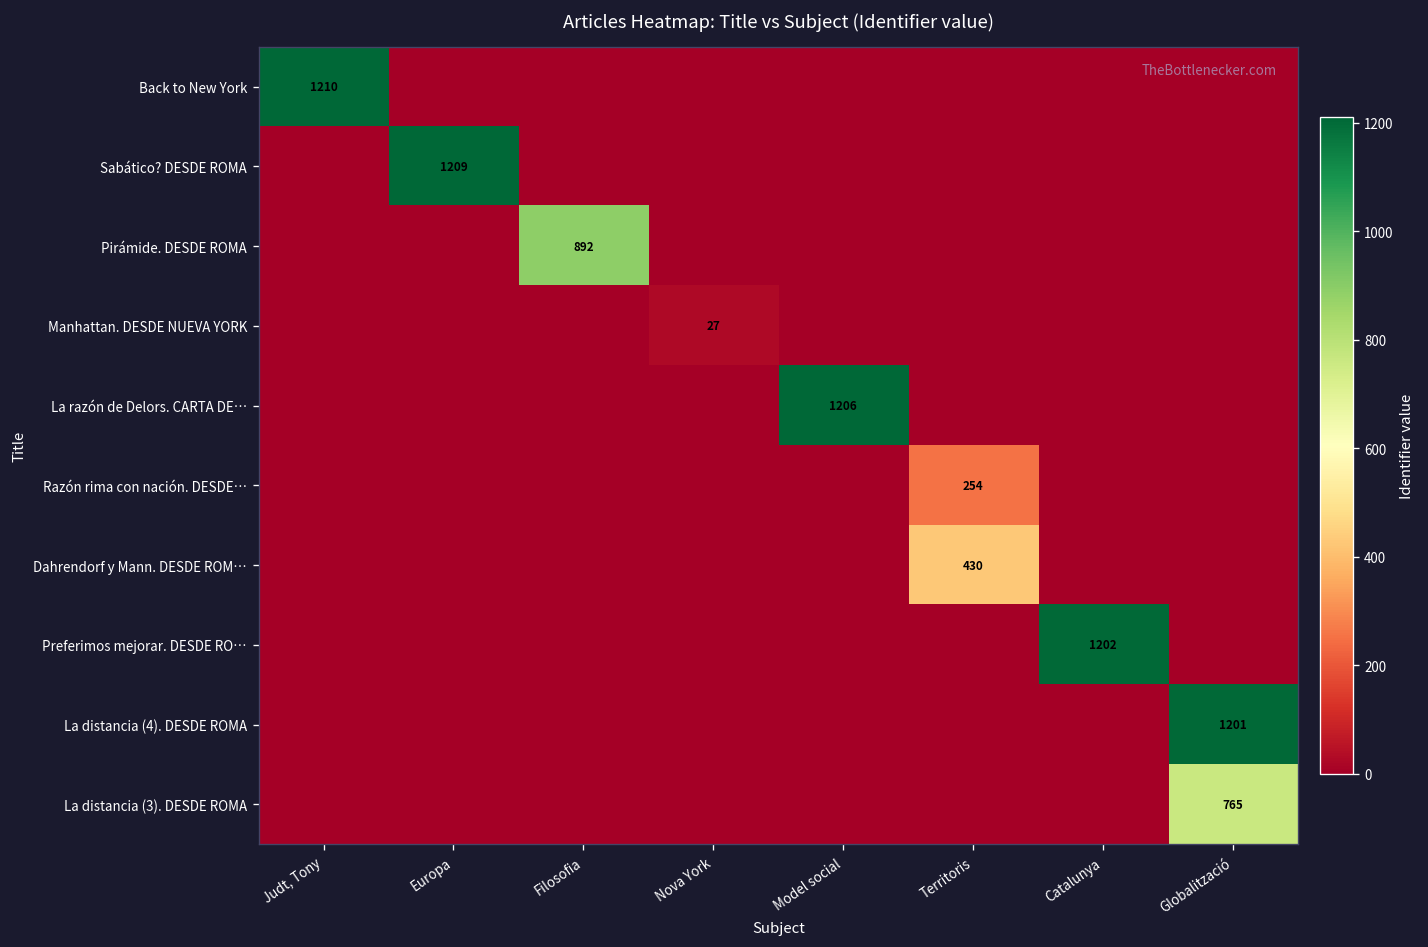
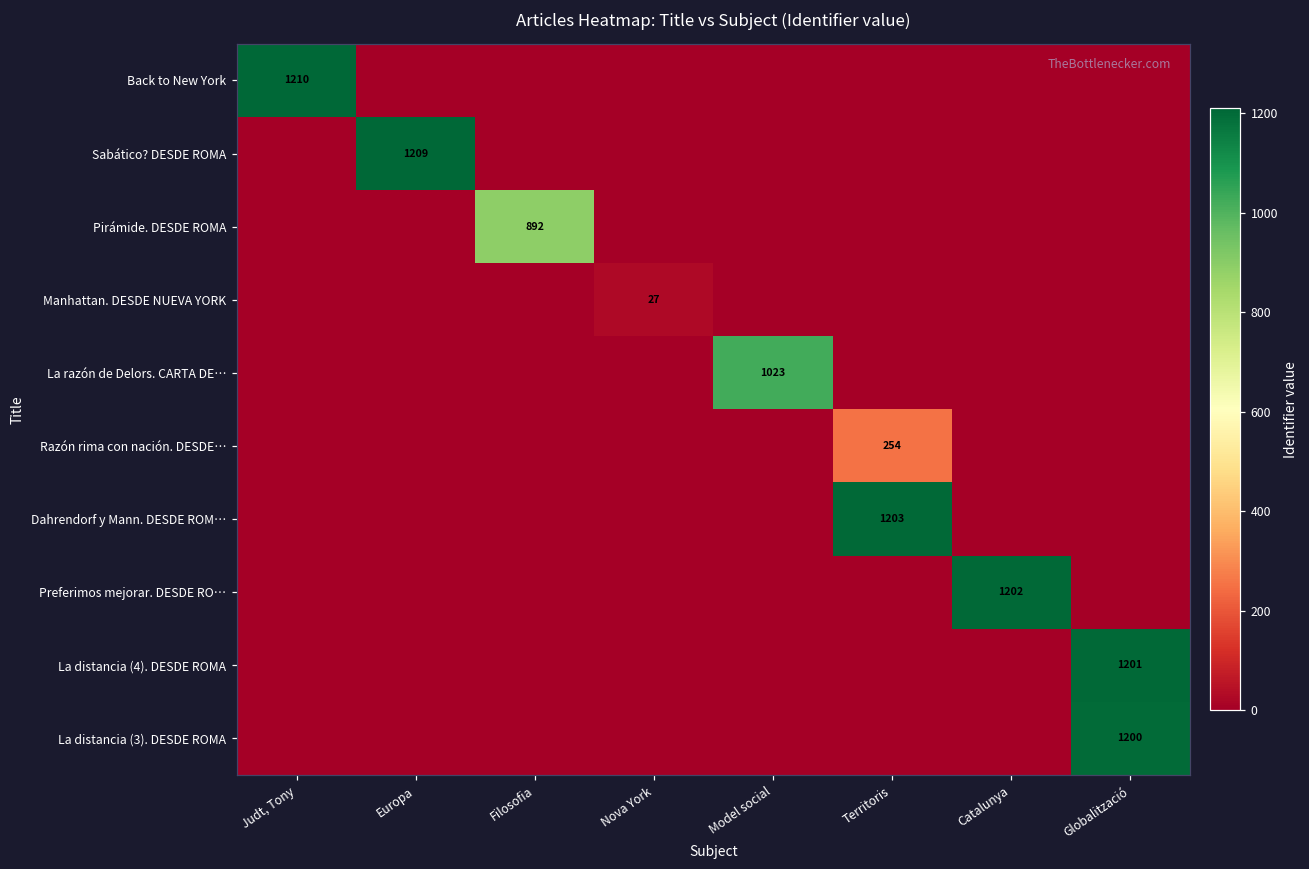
La razón de Delors. CARTA DE…, Model social: 1206 -> 1023
Dahrendorf y Mann. DESDE ROM…, Territoris: 430 -> 1203
La distancia (3). DESDE ROMA, Globalització: 765 -> 1200
